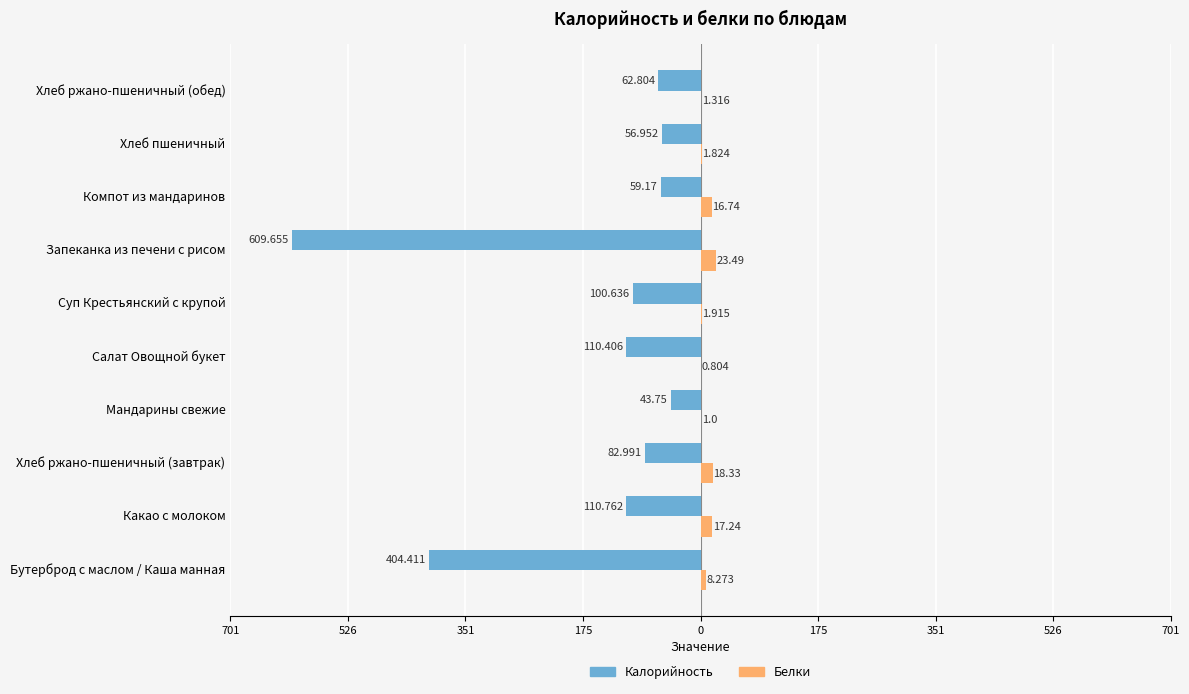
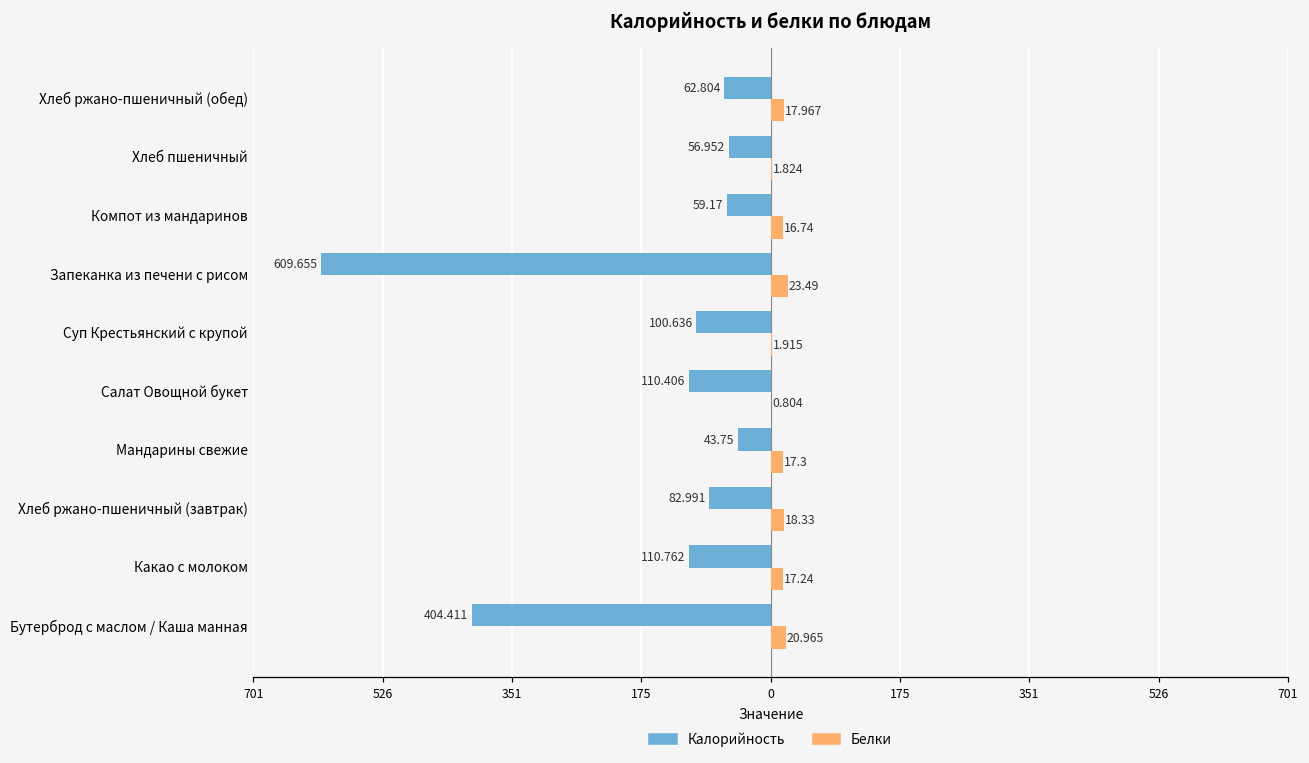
Белки, Хлеб ржано-пшеничный (обед): 1.316 -> 17.967
Белки, Мандарины свежие: 1.0 -> 17.3
Белки, Бутерброд с маслом / Каша манная: 8.273 -> 20.965
